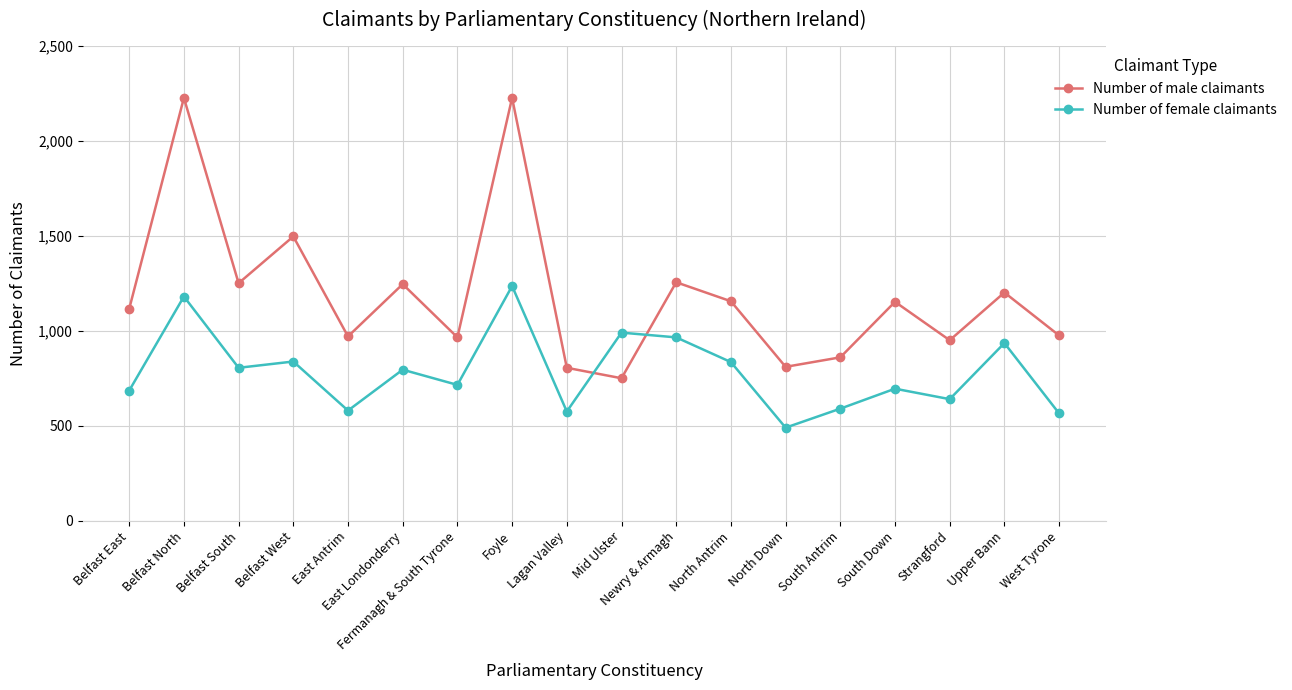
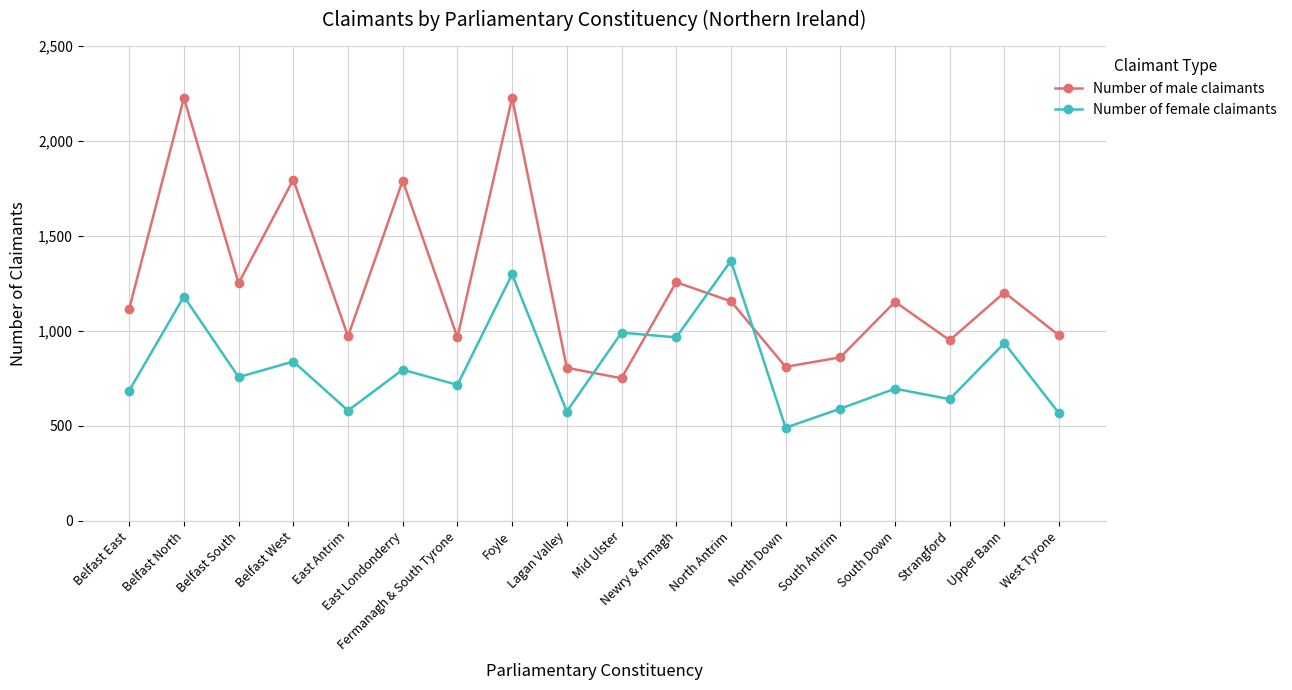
Number of female claimants, Belfast South: 810 -> 760
Number of male claimants, Belfast West: 1,500 -> 1,800
Number of male claimants, East Londonderry: 1,250 -> 1,790
Number of female claimants, Foyle: 1,240 -> 1,300
Number of female claimants, North Antrim: 840 -> 1,370
